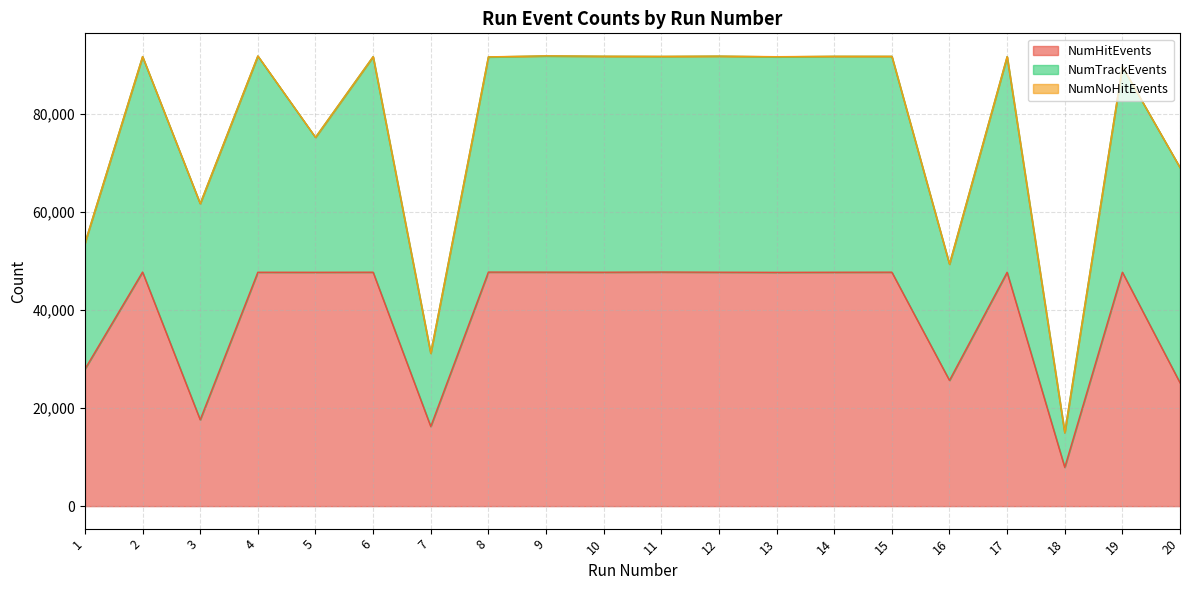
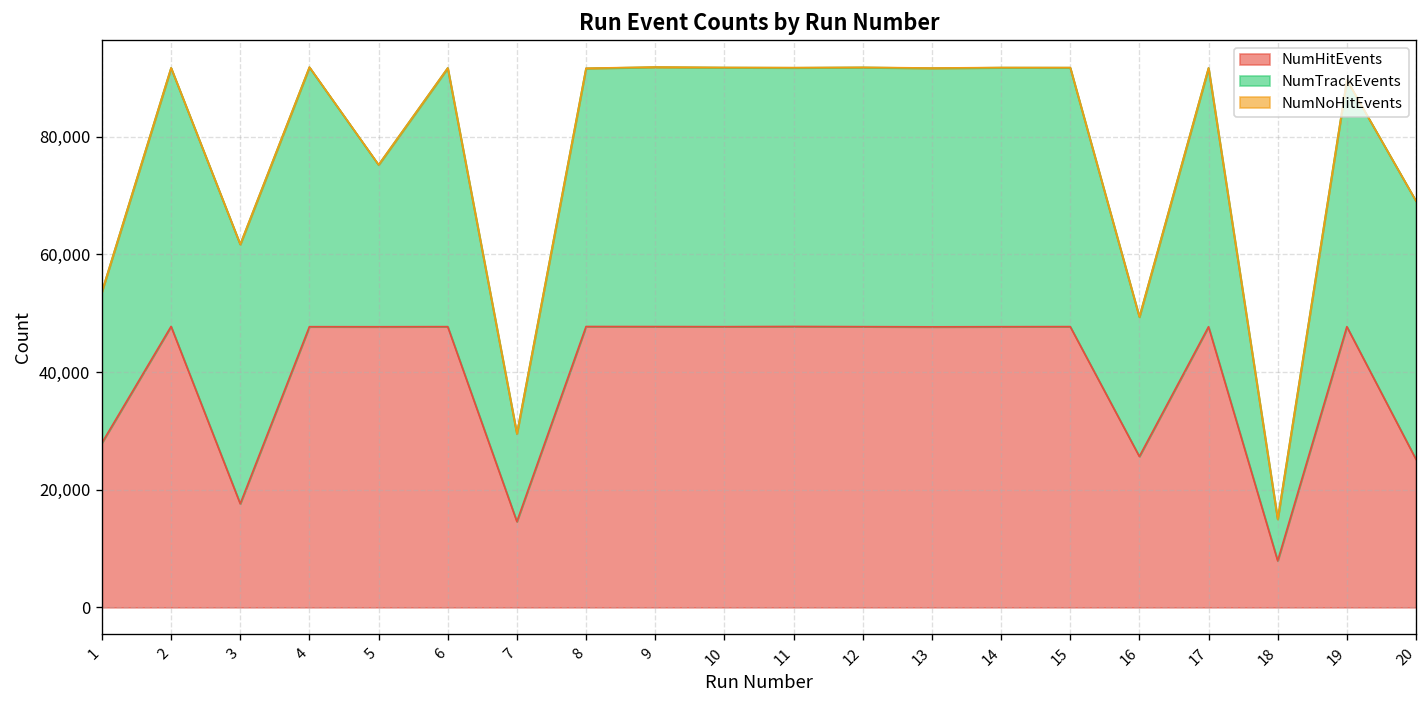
NumHitEvents, 7: 16,000 -> 15,000
